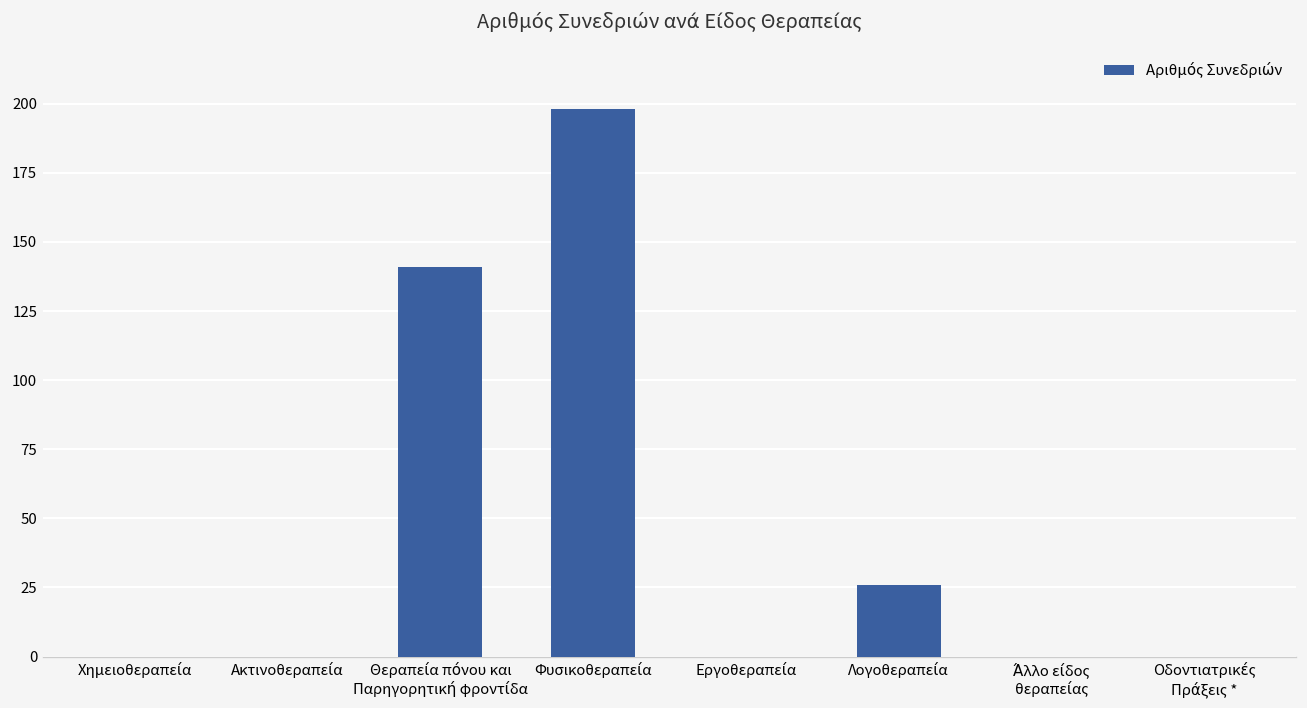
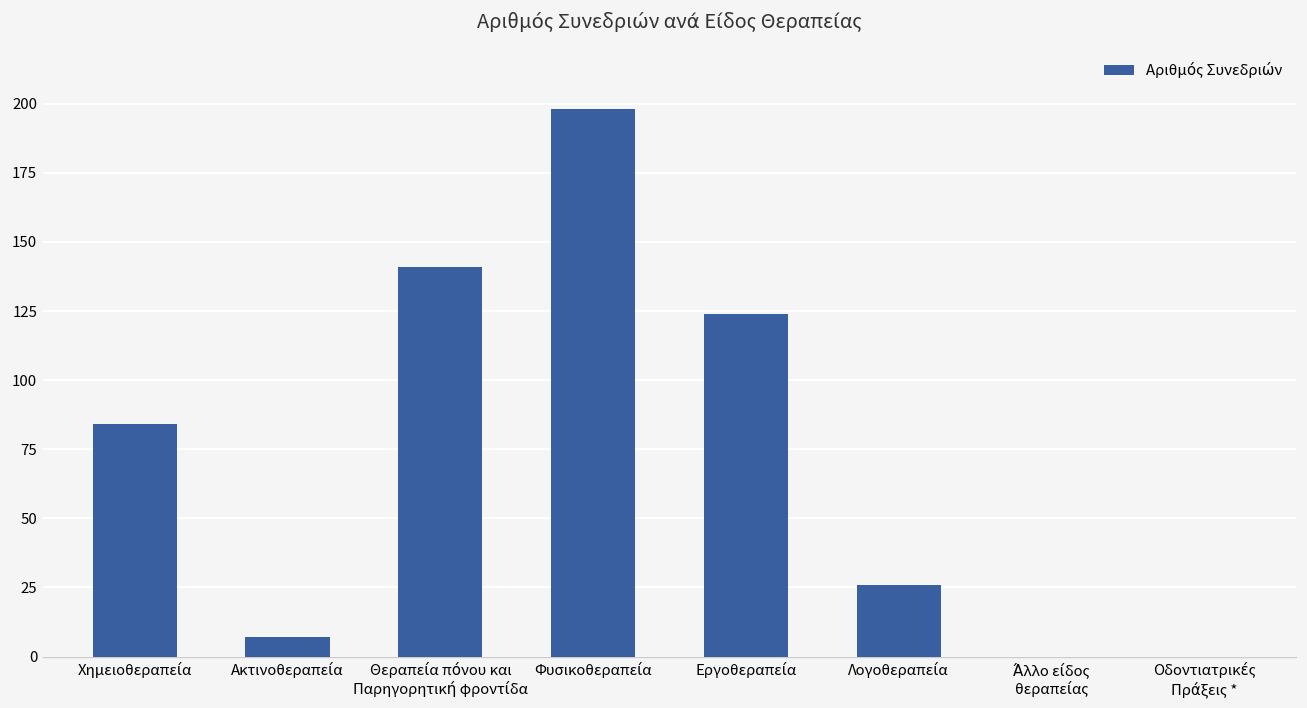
Χημειοθεραπεία: 0 -> 84
Ακτινοθεραπεία: 0 -> 7
Εργοθεραπεία: 0 -> 124
